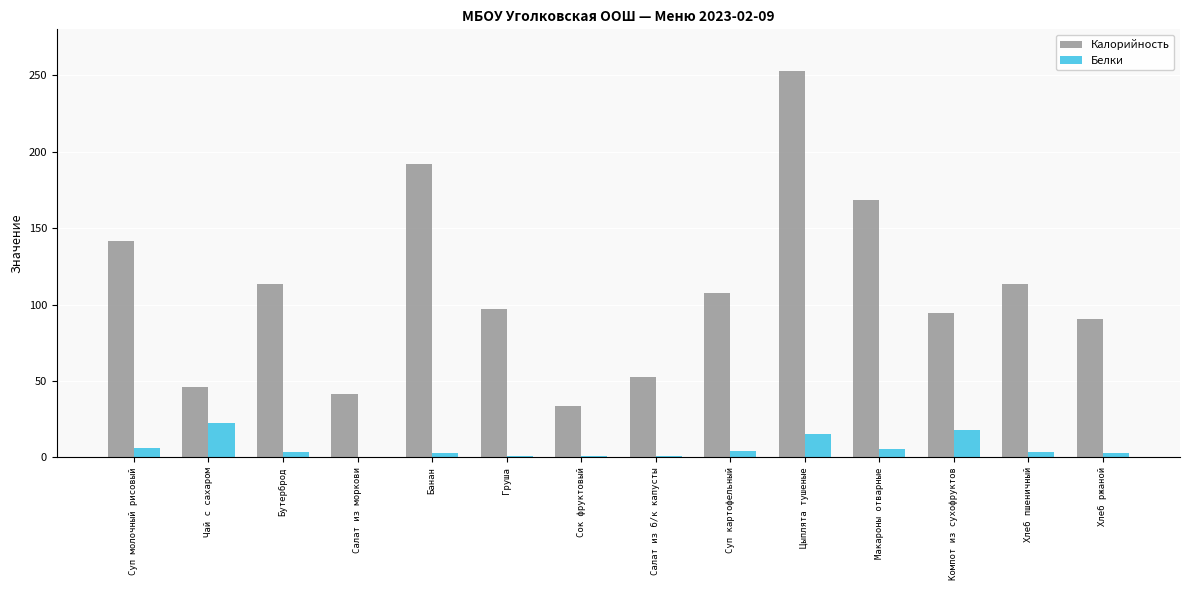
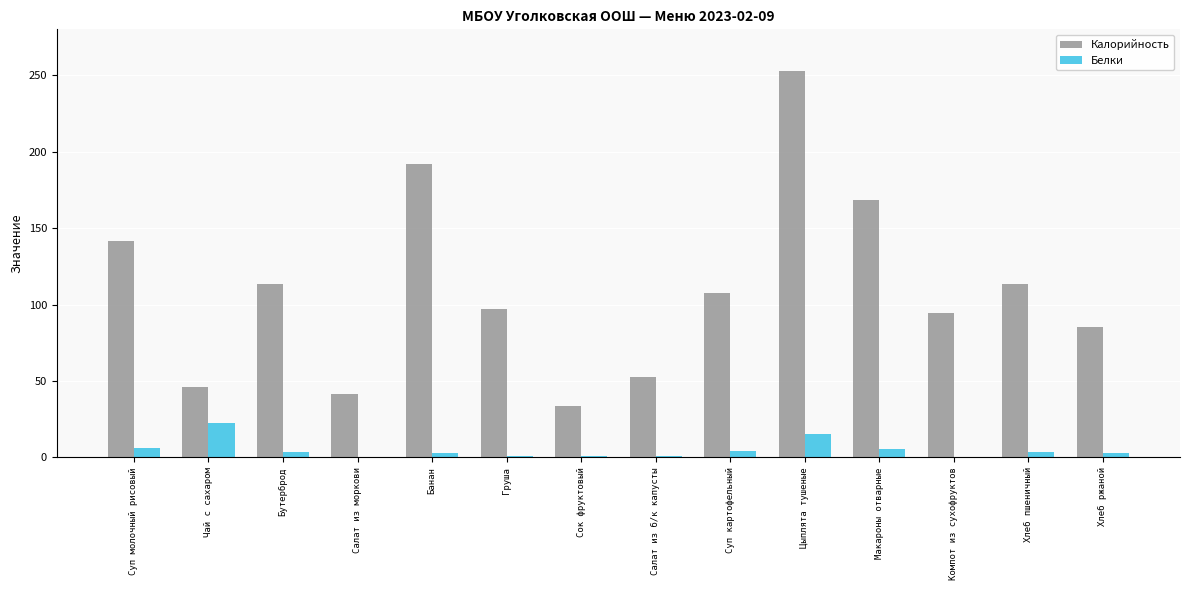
Белки, Компот из сухофруктов: 18 -> 0
Калорийность, Хлеб ржаной: 90 -> 85
